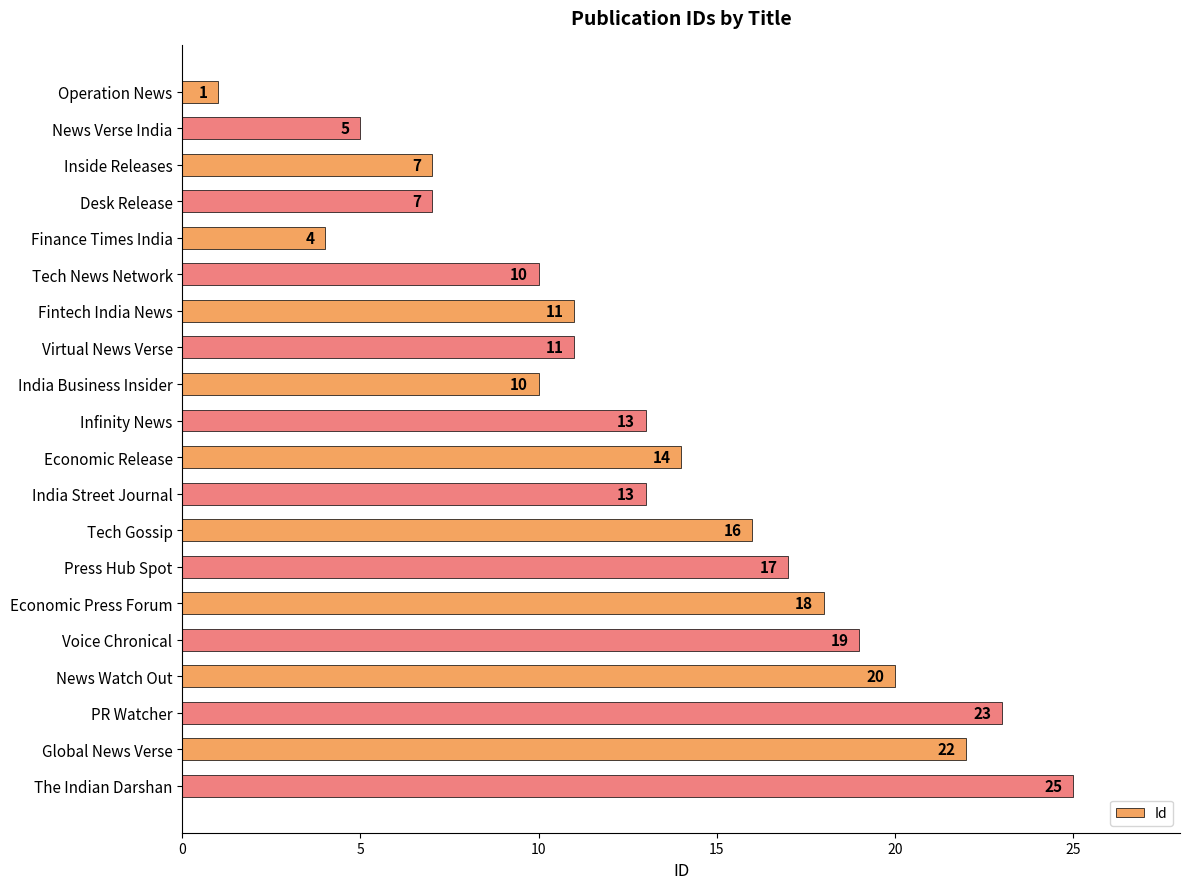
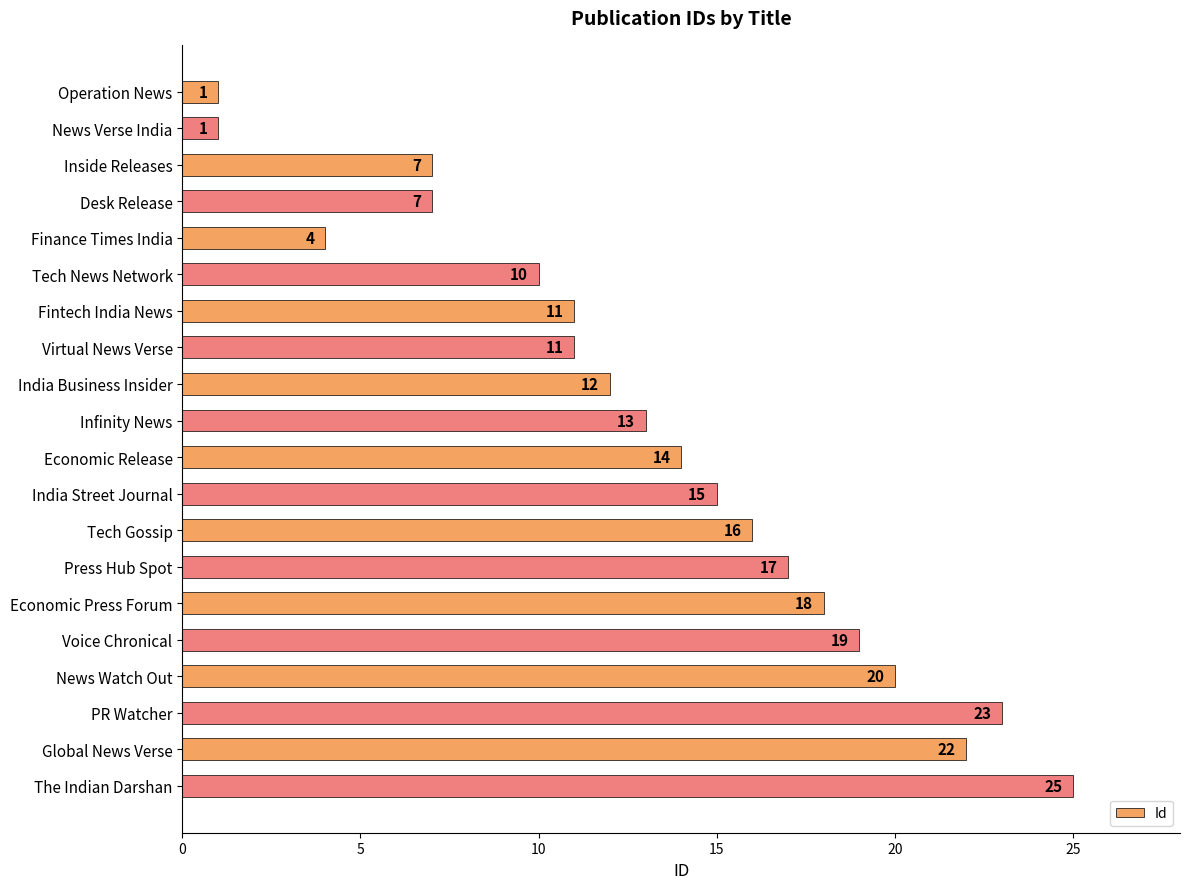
News Verse India: 5 -> 1
India Business Insider: 10 -> 12
India Street Journal: 13 -> 15
